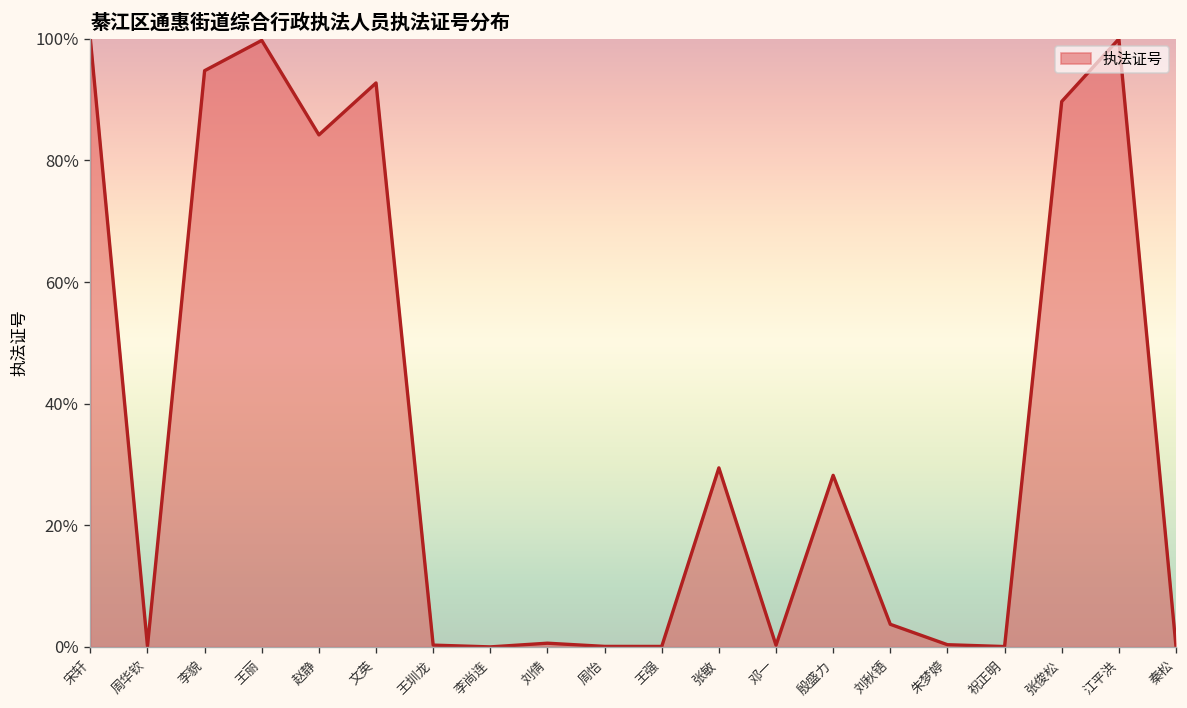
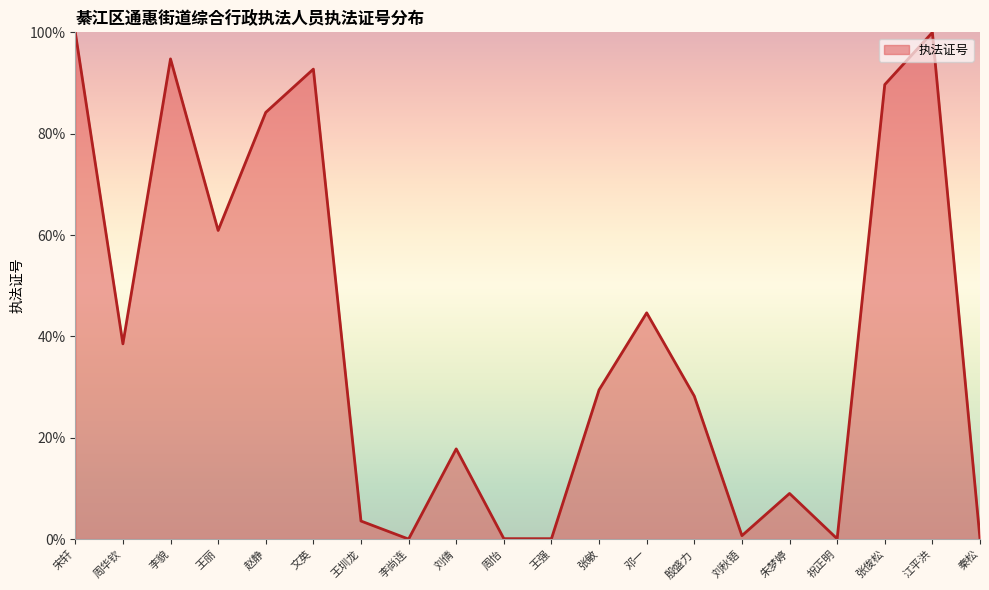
周华钦: 0% -> 39%
王丽: 100% -> 61%
王圳龙: 0% -> 4%
刘倩: 1% -> 18%
邓一: 0% -> 45%
刘秋铻: 4% -> 1%
朱梦婷: 0% -> 9%
